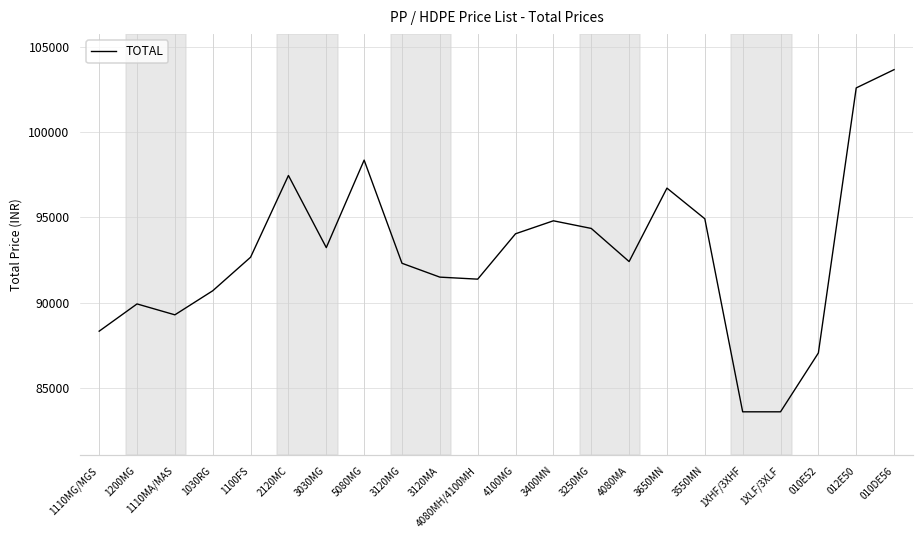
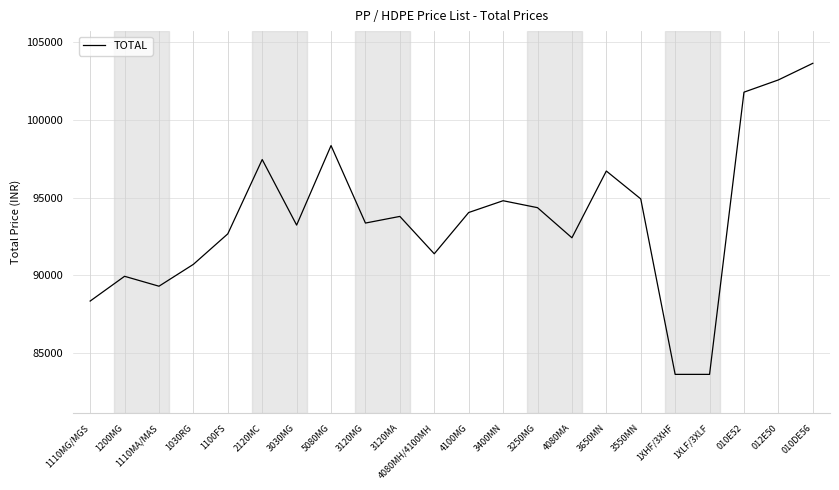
3120MG: 92300 -> 93400
3120MA: 91500 -> 93800
010E52: 87100 -> 101800
